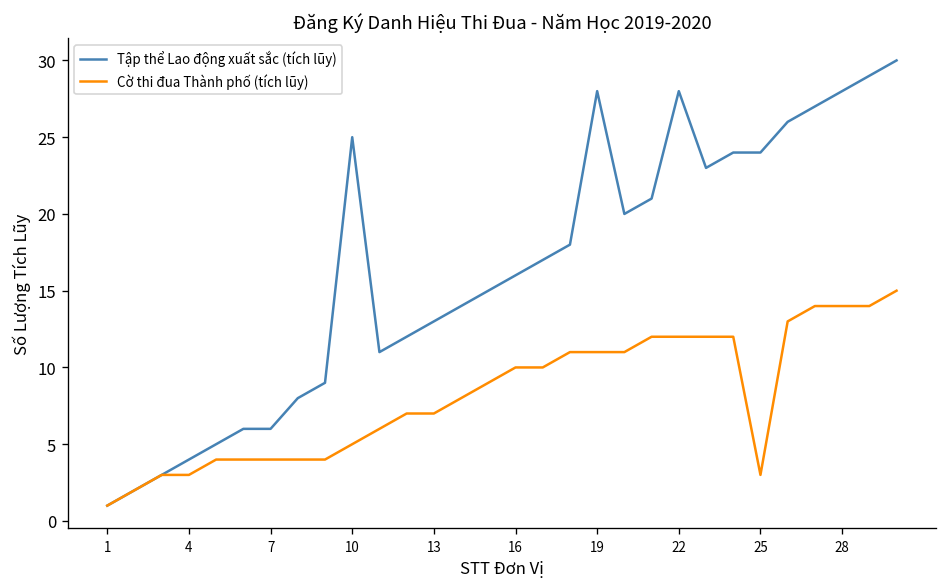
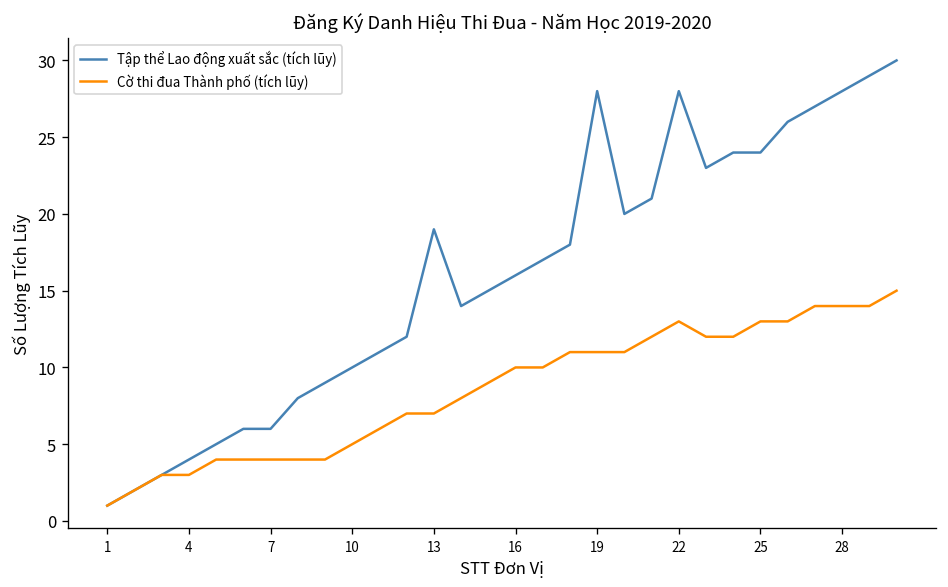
Tập thể Lao động xuất sắc (tích lũy), 10: 25 -> 10
Tập thể Lao động xuất sắc (tích lũy), 13: 13 -> 19
Cờ thi đua Thành phố (tích lũy), 22: 12 -> 13
Cờ thi đua Thành phố (tích lũy), 25: 3 -> 13
